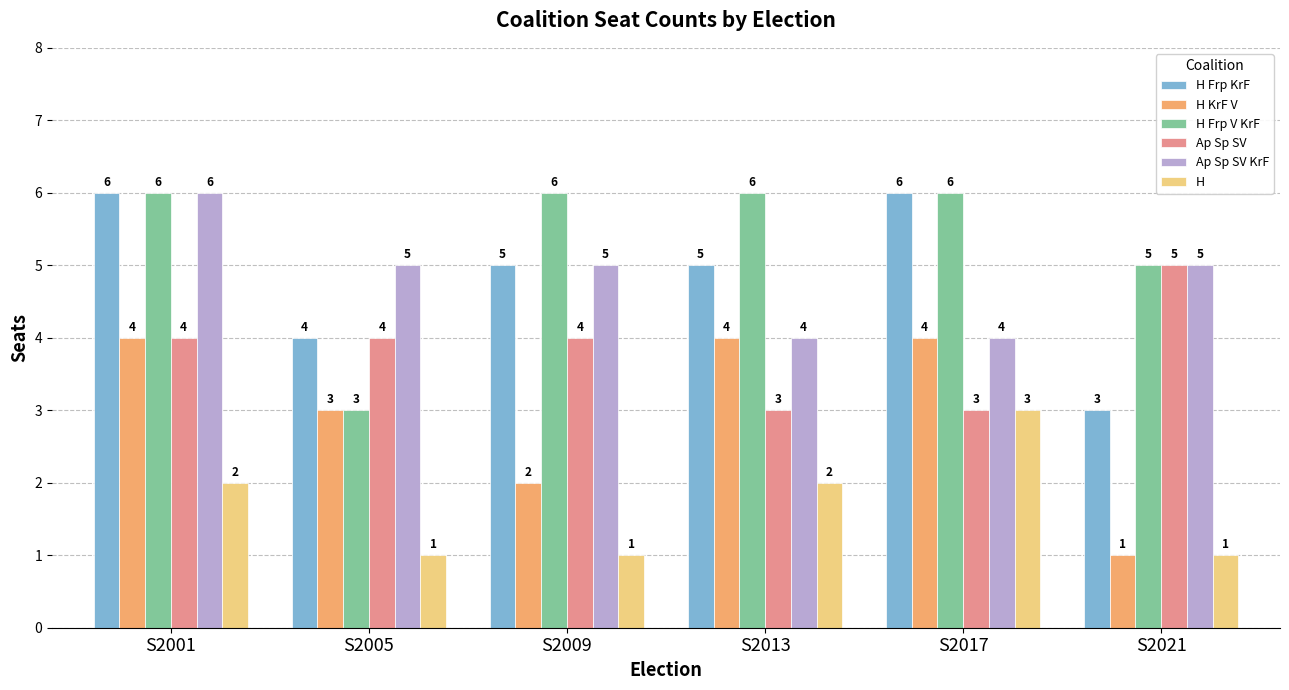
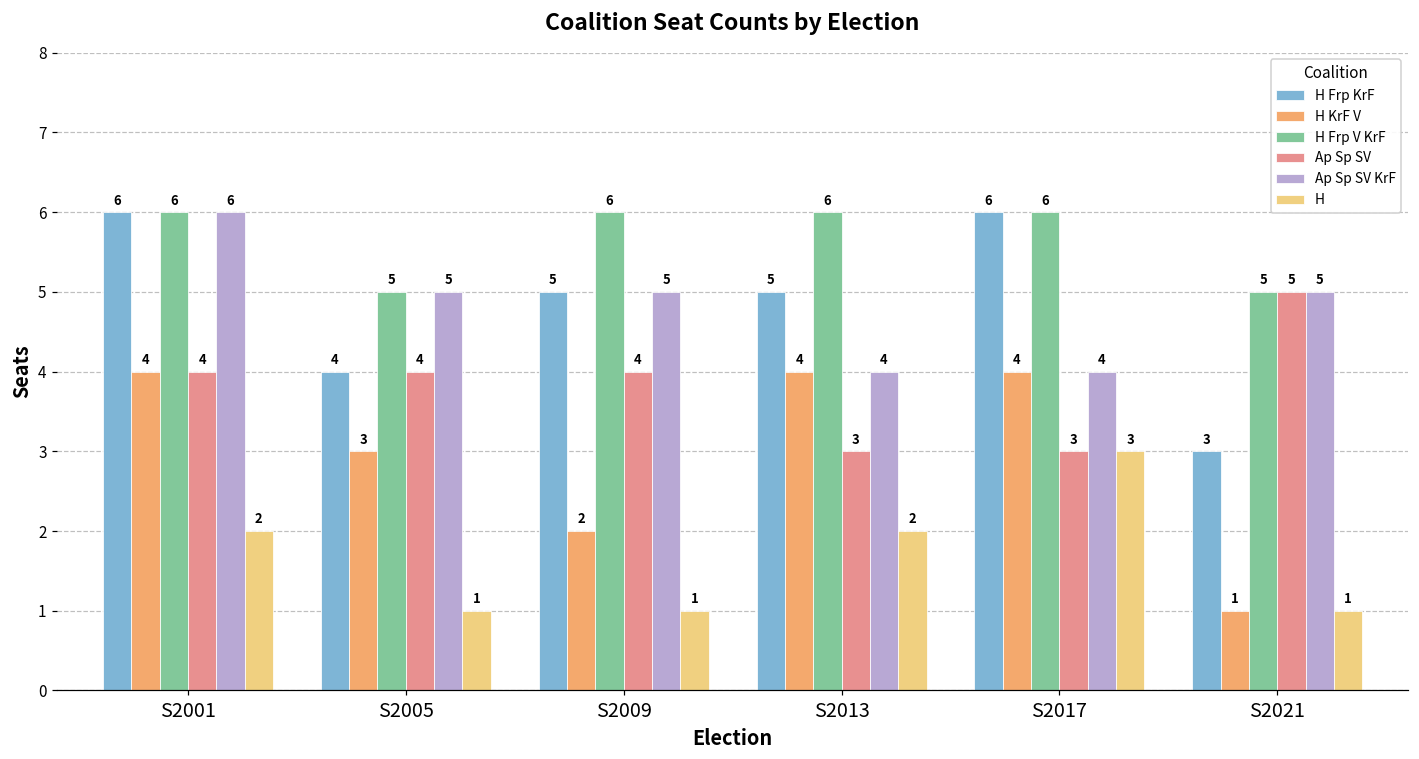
H Frp V KrF, S2005: 3 -> 5
